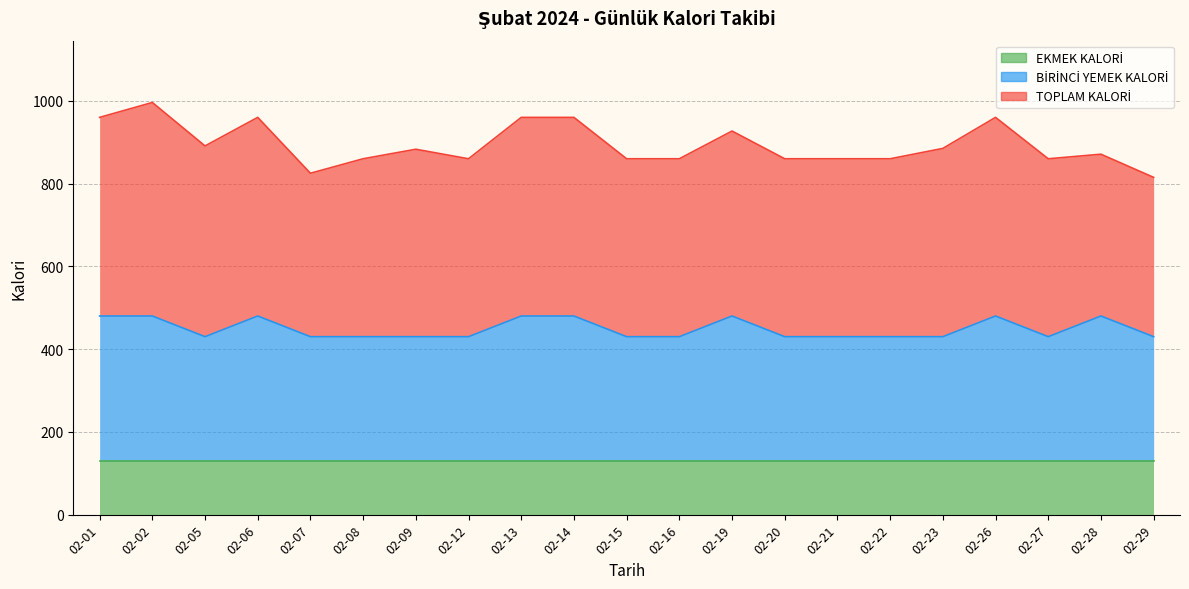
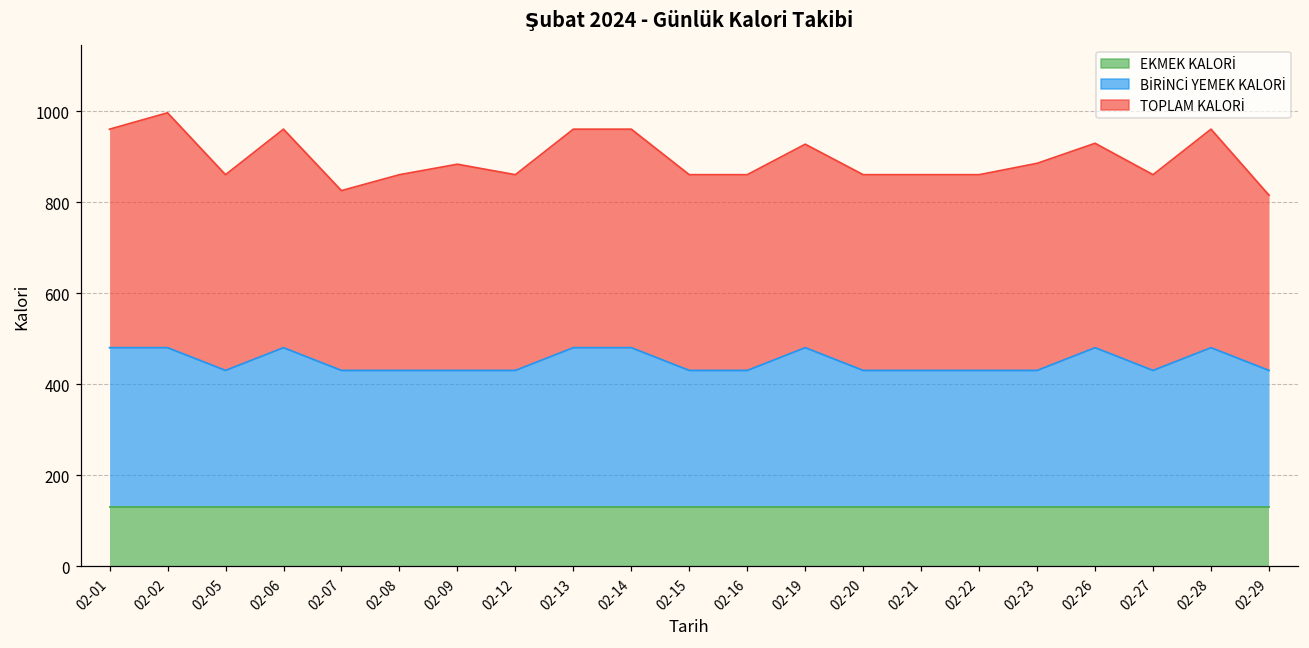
TOPLAM KALORİ, 02-05: 460 -> 430
TOPLAM KALORİ, 02-26: 480 -> 450
TOPLAM KALORİ, 02-28: 390 -> 480
